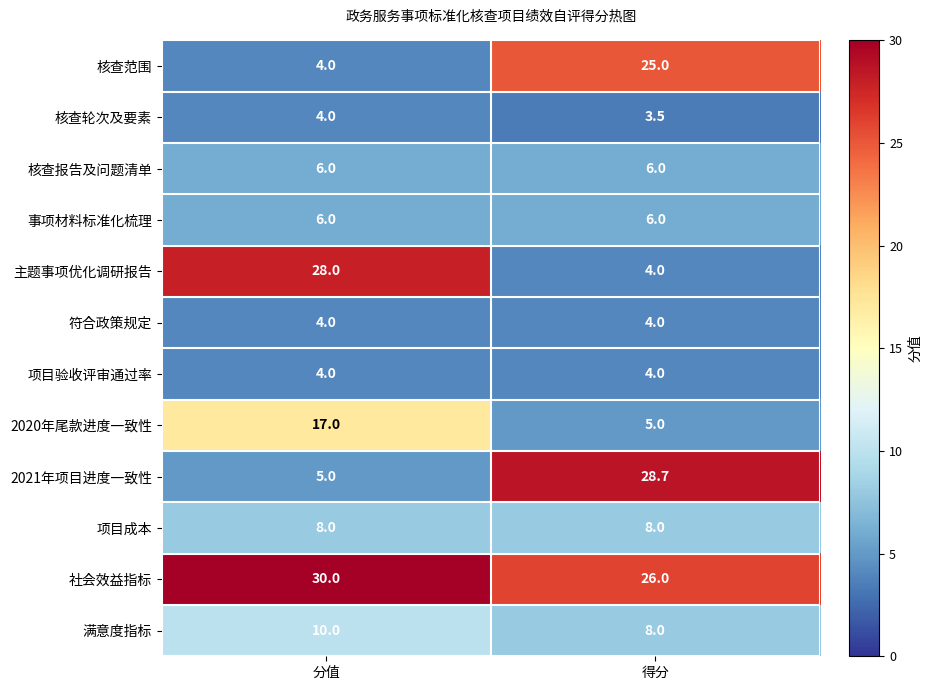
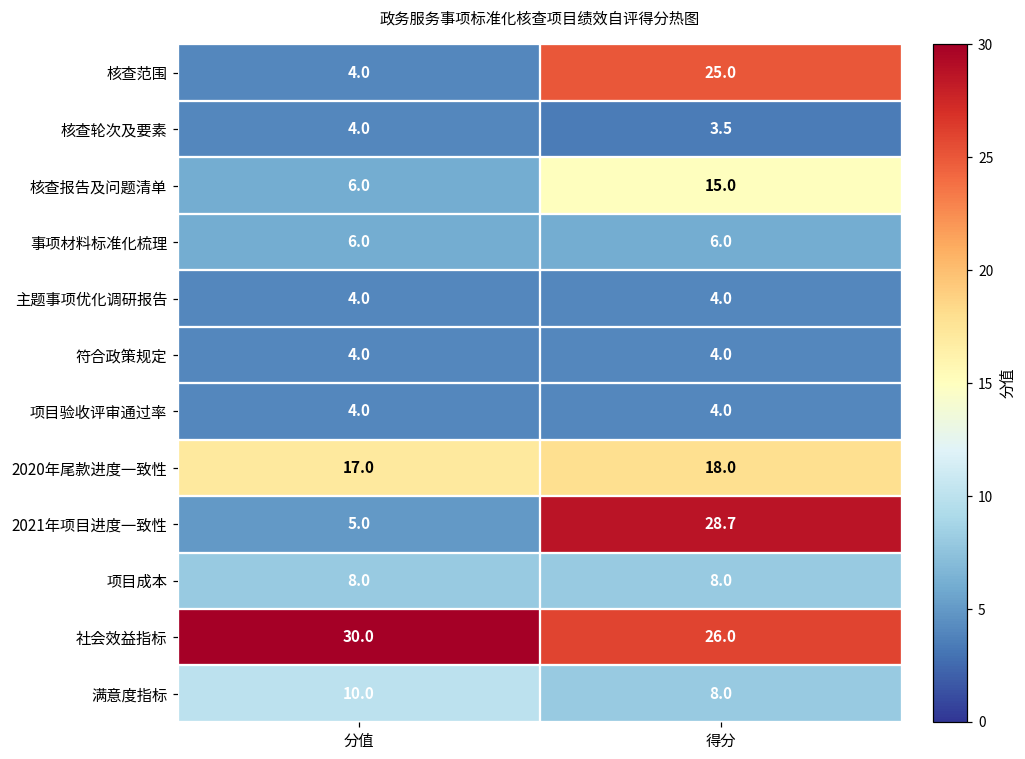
核查报告及问题清单, 得分: 6.0 -> 15.0
主题事项优化调研报告, 分值: 28.0 -> 4.0
2020年尾款进度一致性, 得分: 5.0 -> 18.0
